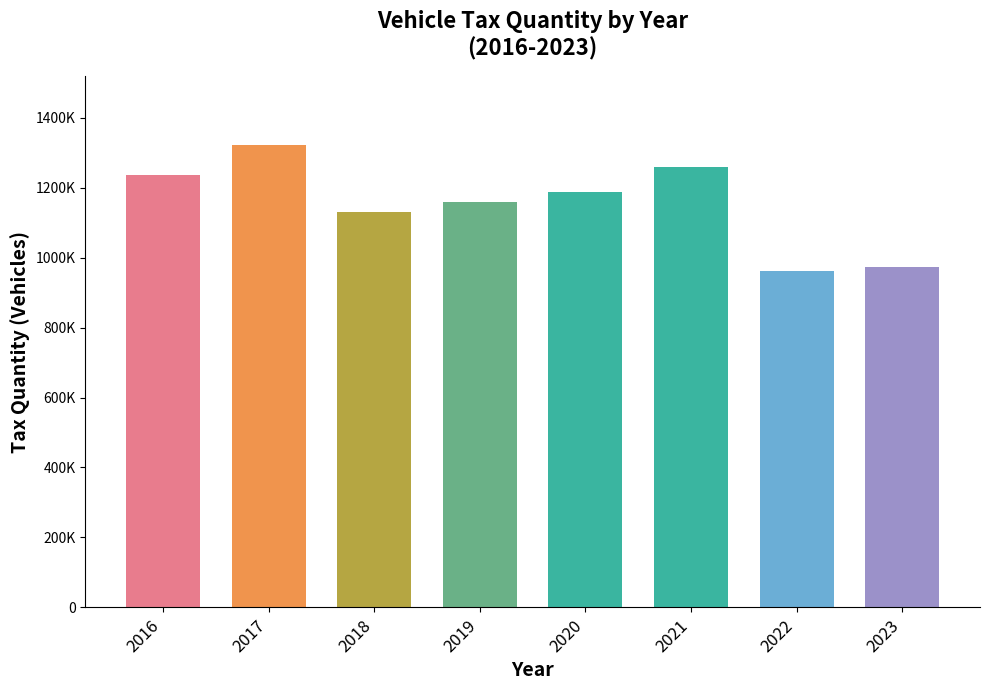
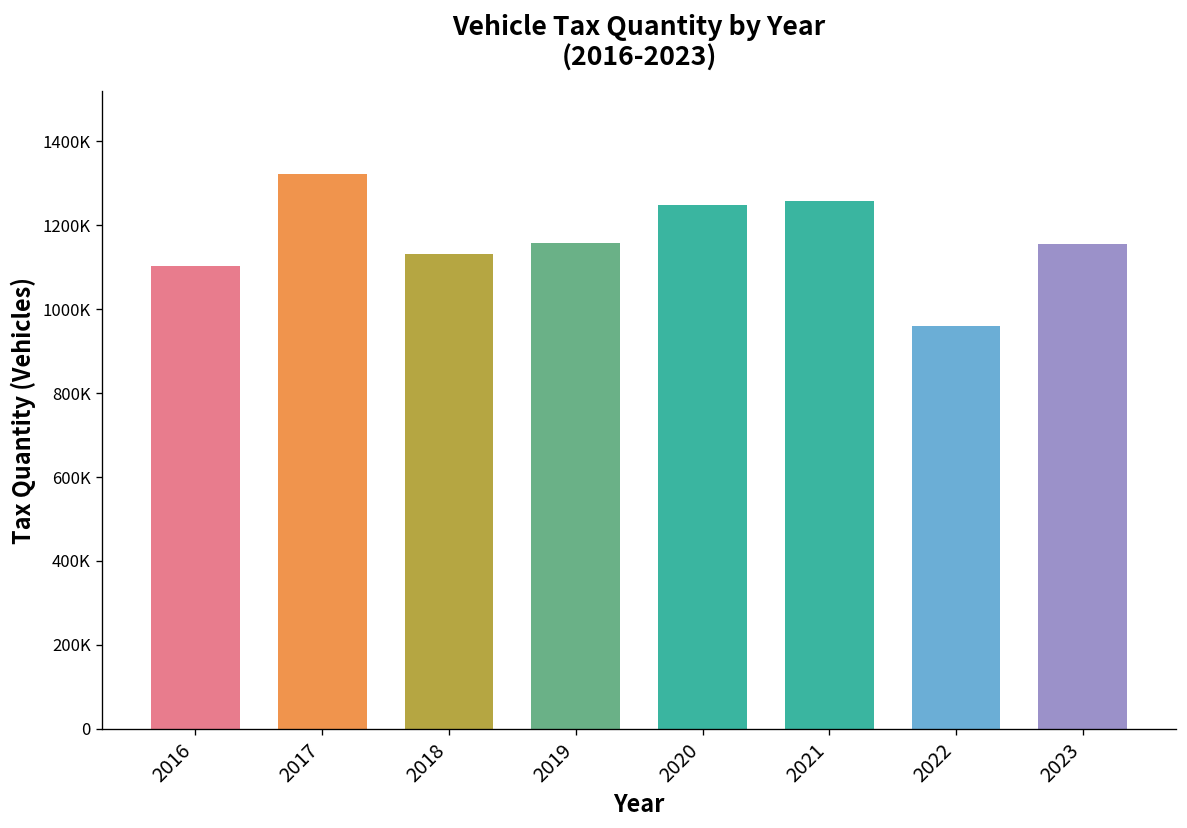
2016: 1240000 -> 1100000
2020: 1190000 -> 1250000
2023: 970000 -> 1150000
